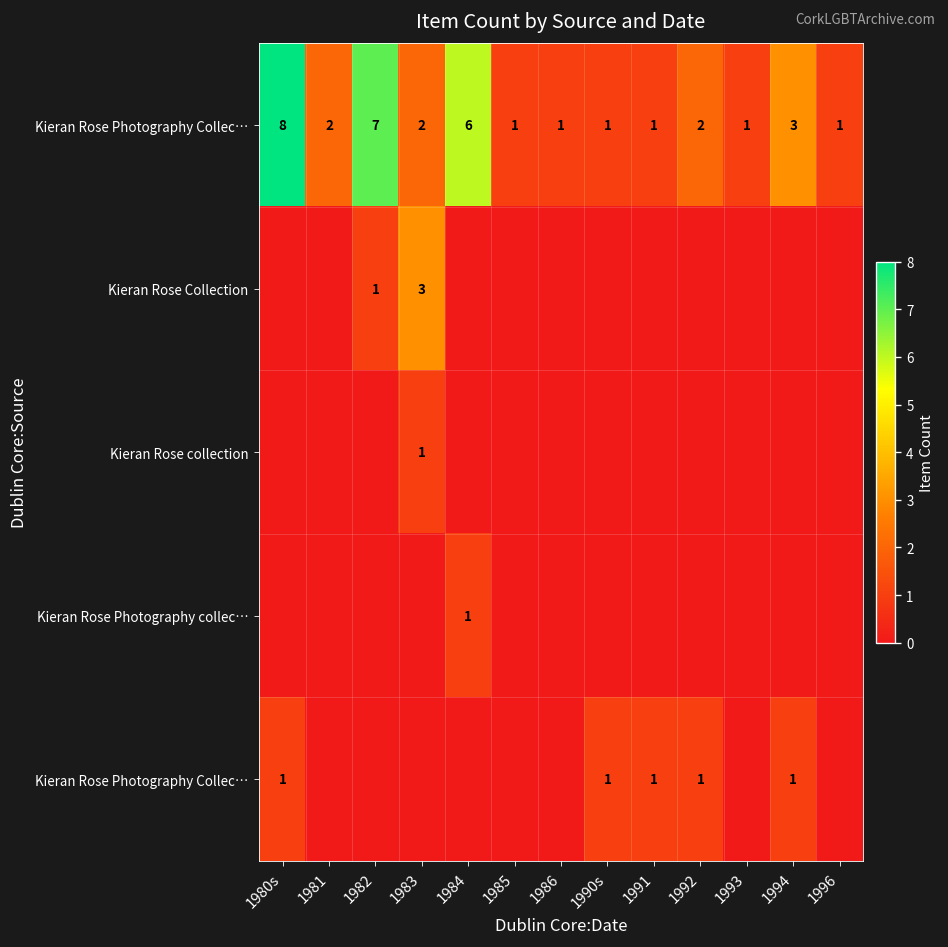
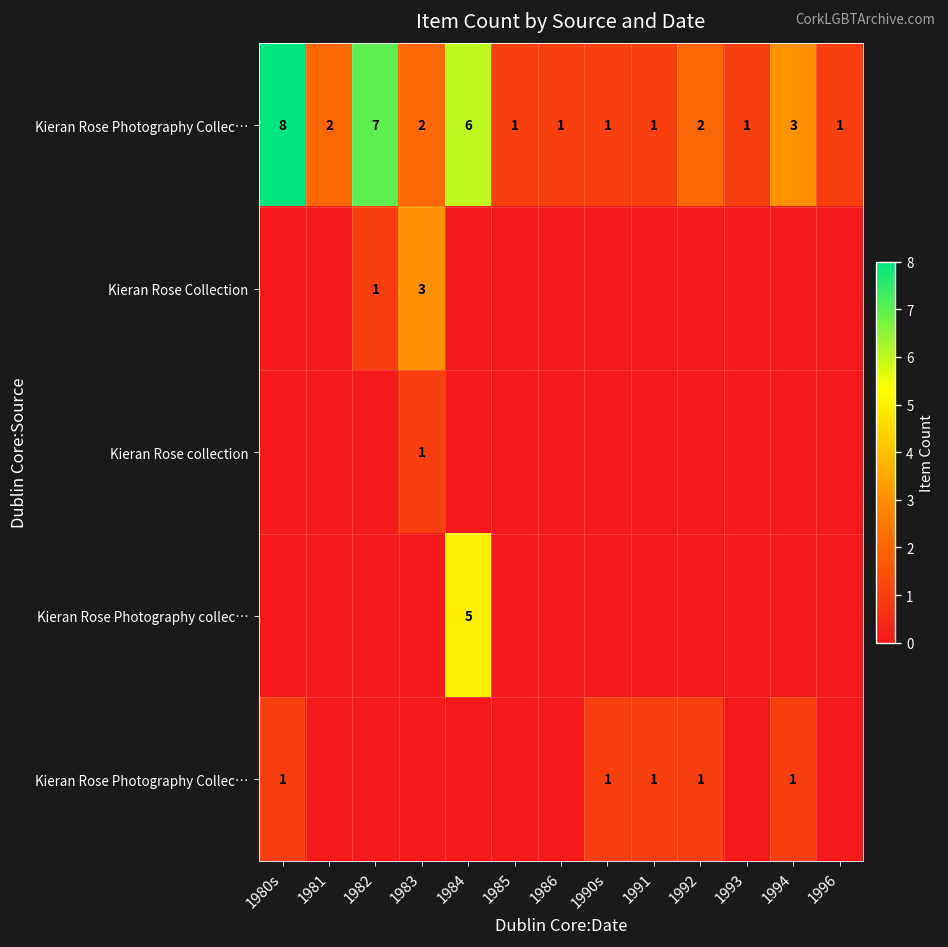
Kieran Rose Photography collec…, 1984: 1 -> 5
